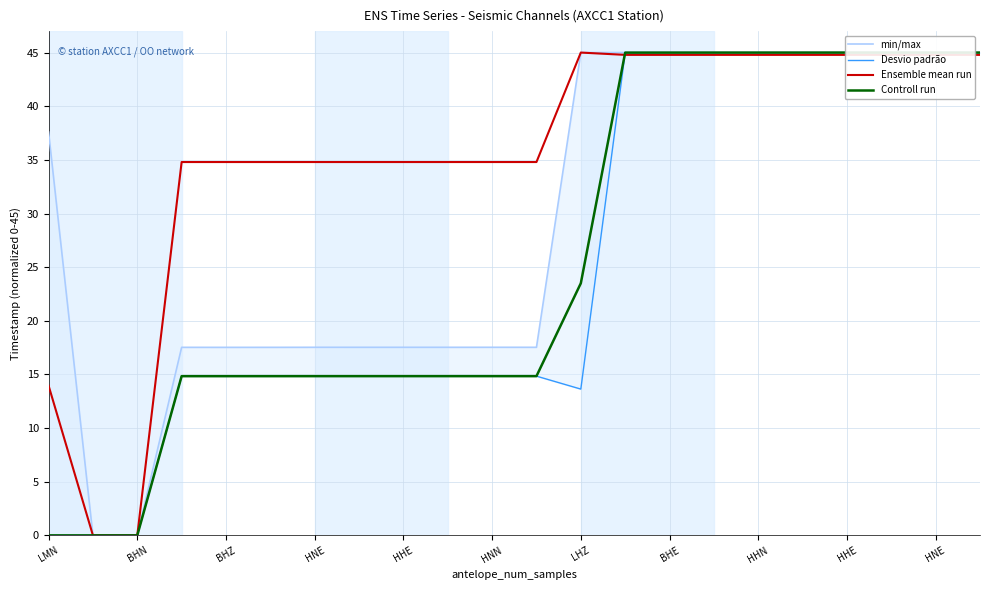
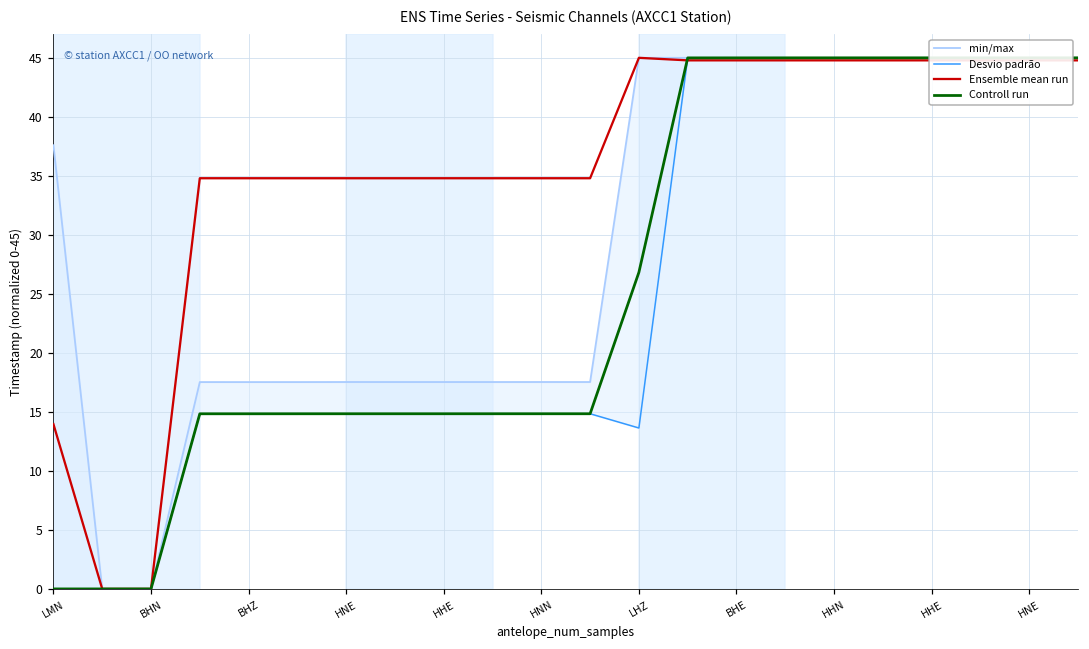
Controll run, LHZ: 23.5 -> 26.8
